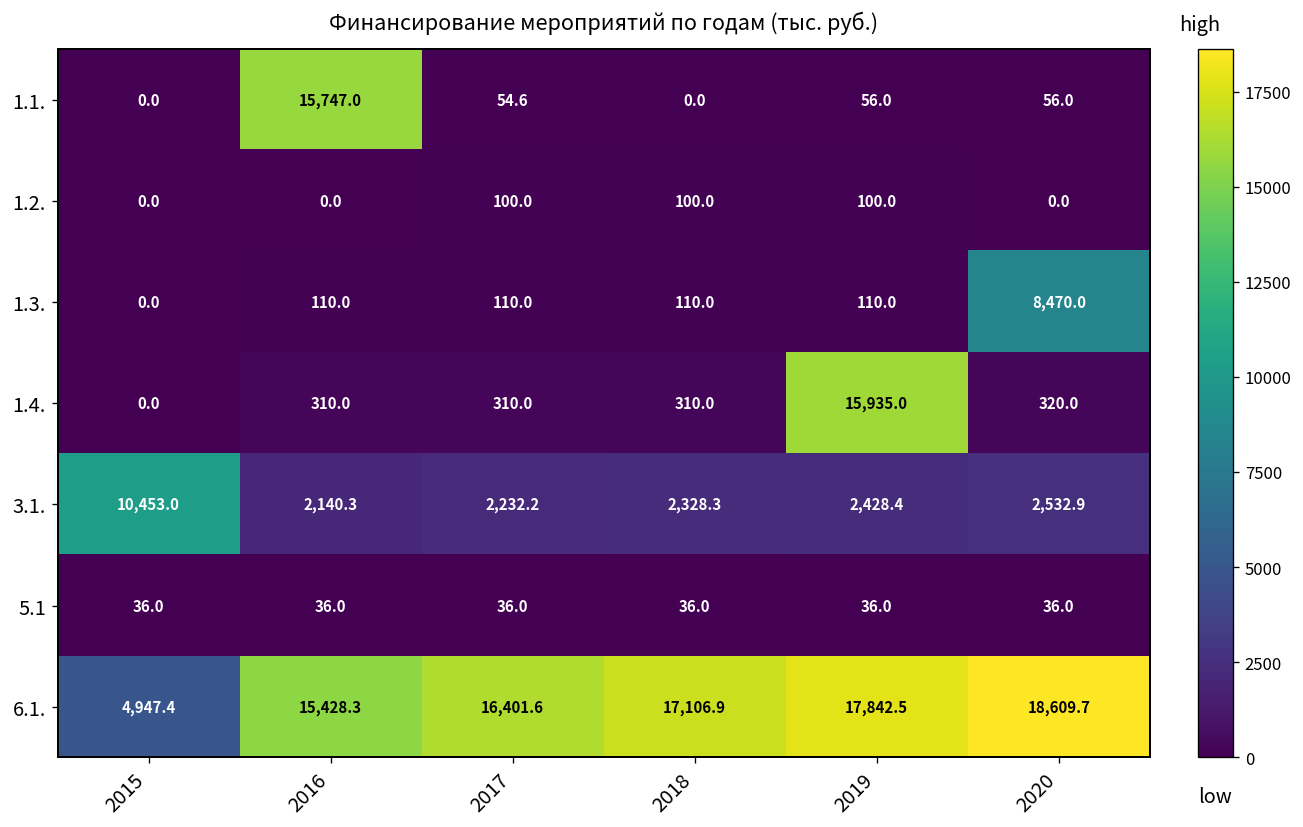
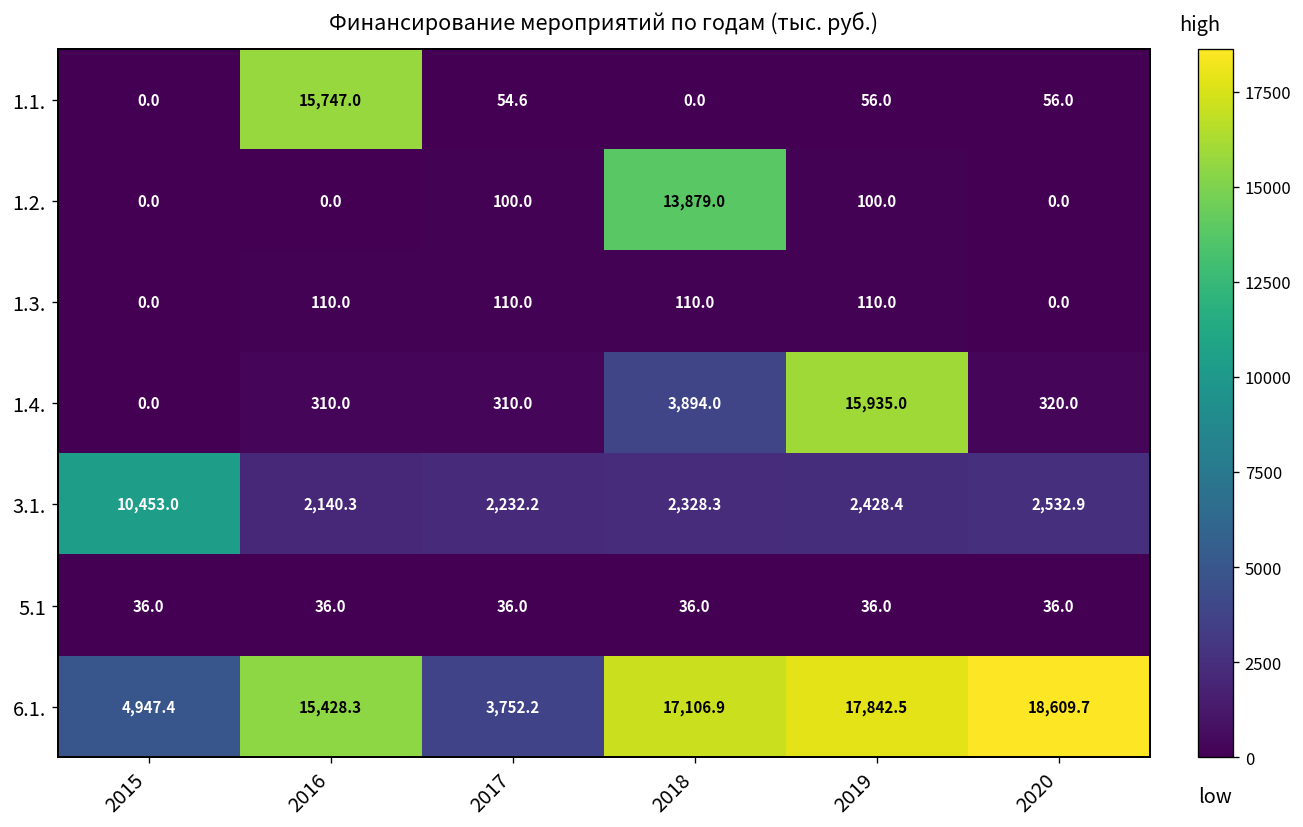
1.2., 2018: 100.0 -> 13,879.0
1.3., 2020: 8,470.0 -> 0.0
1.4., 2018: 310.0 -> 3,894.0
6.1., 2017: 16,401.6 -> 3,752.2
